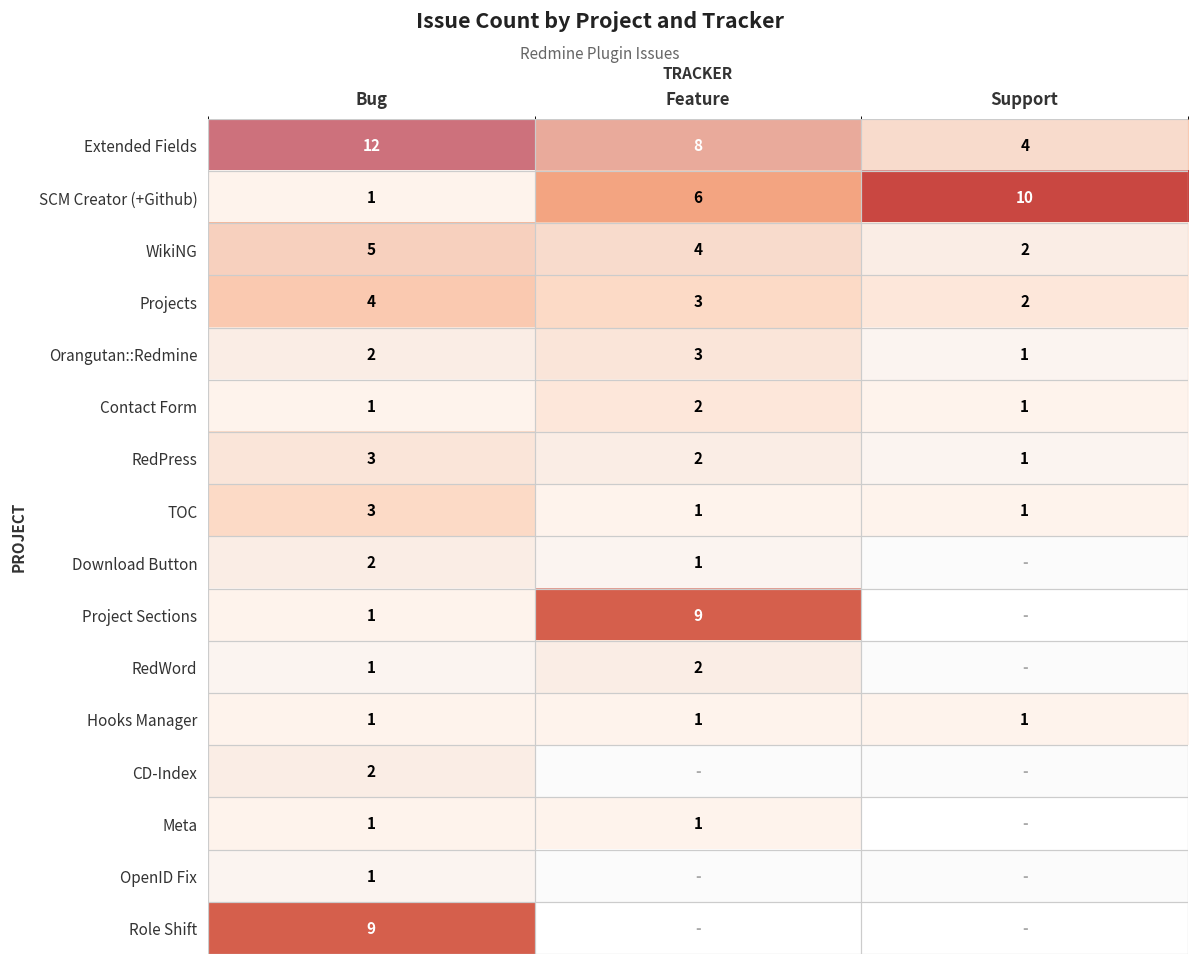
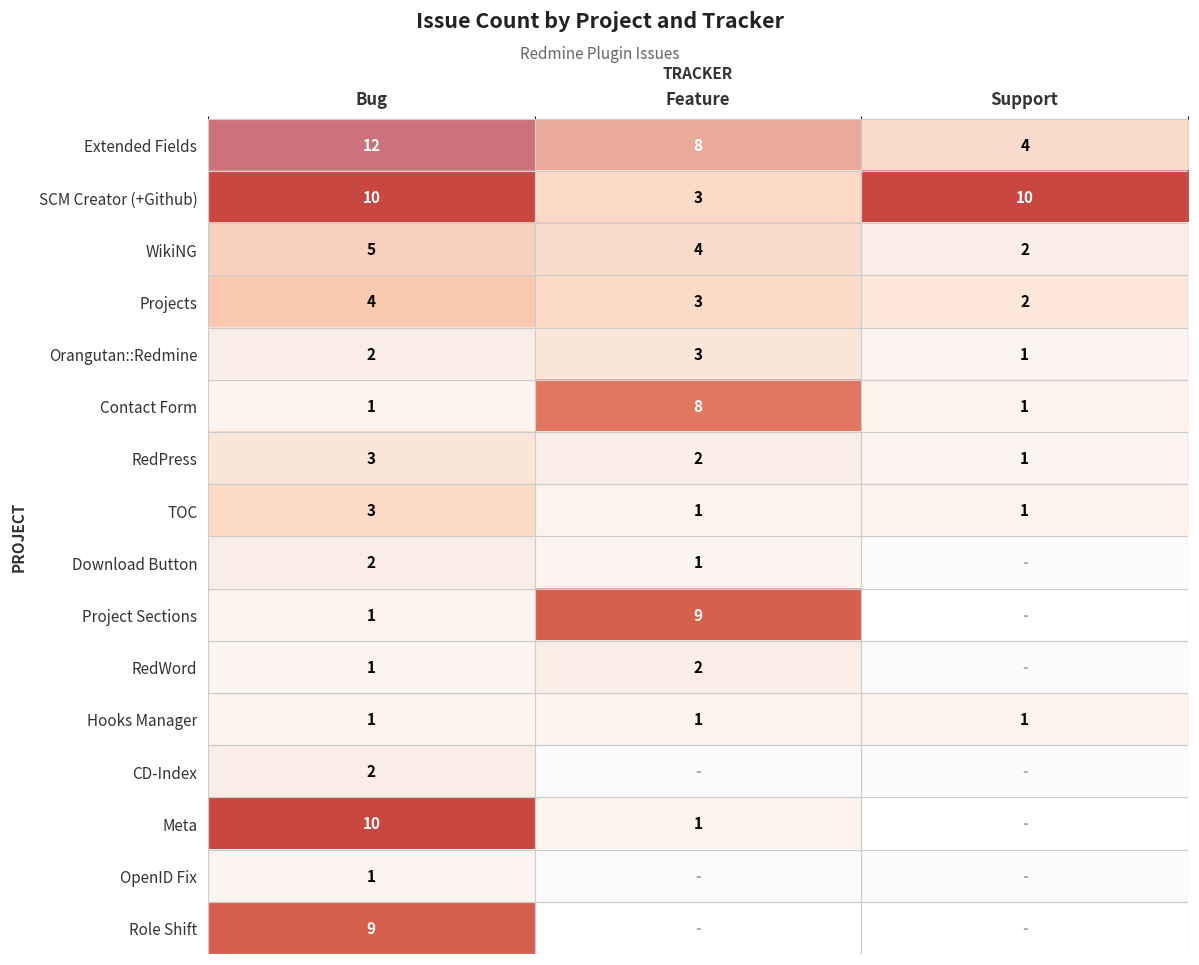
SCM Creator (+Github), Bug: 1 -> 10
SCM Creator (+Github), Feature: 6 -> 3
Contact Form, Feature: 2 -> 8
Meta, Bug: 1 -> 10
